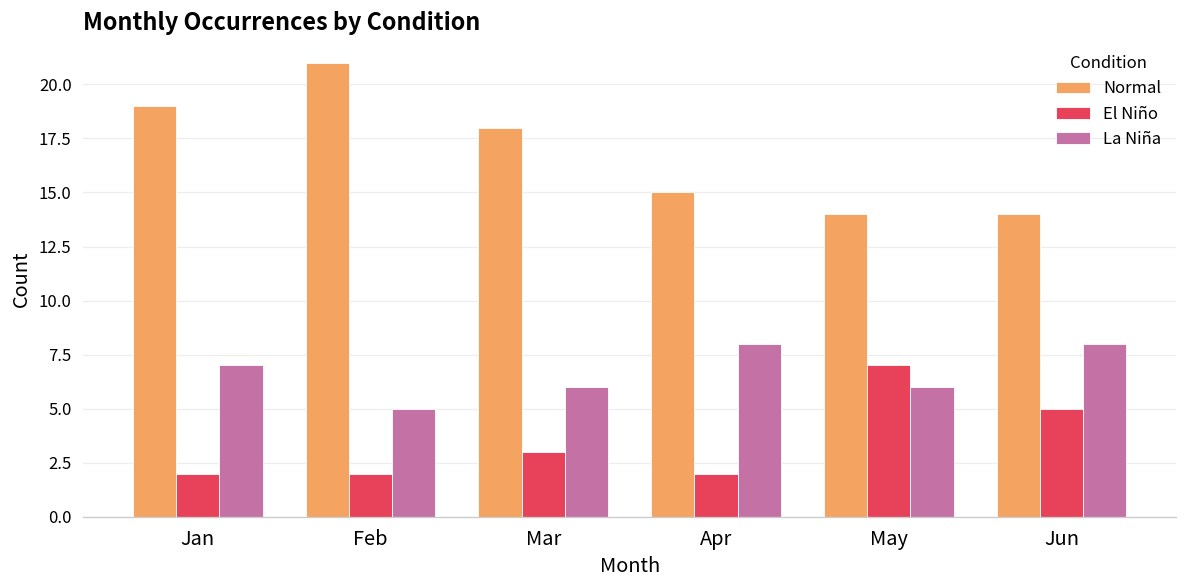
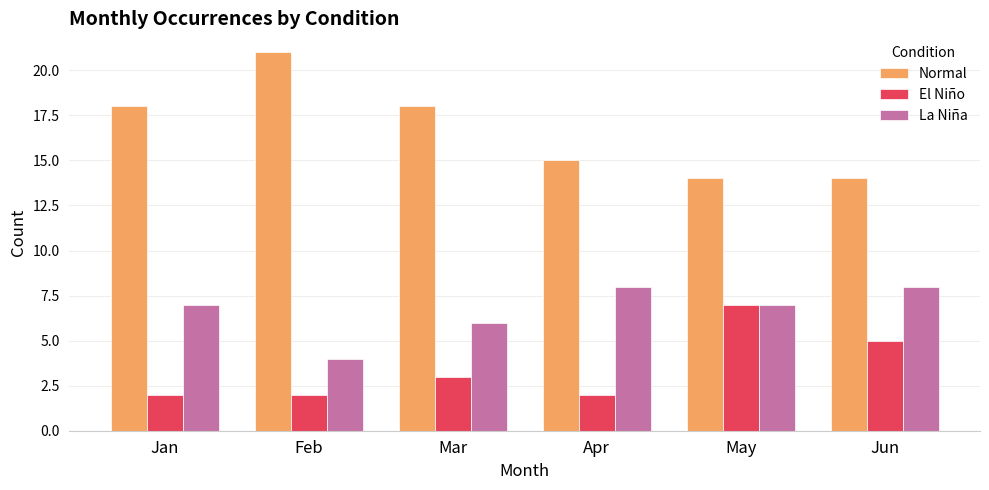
Normal, Jan: 19 -> 18
La Niña, Feb: 5 -> 4
La Niña, May: 6 -> 7
